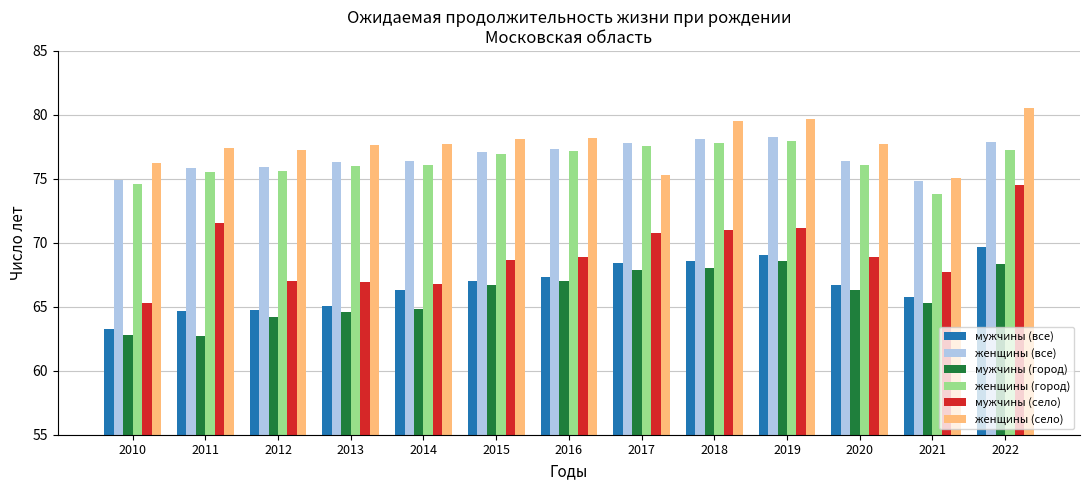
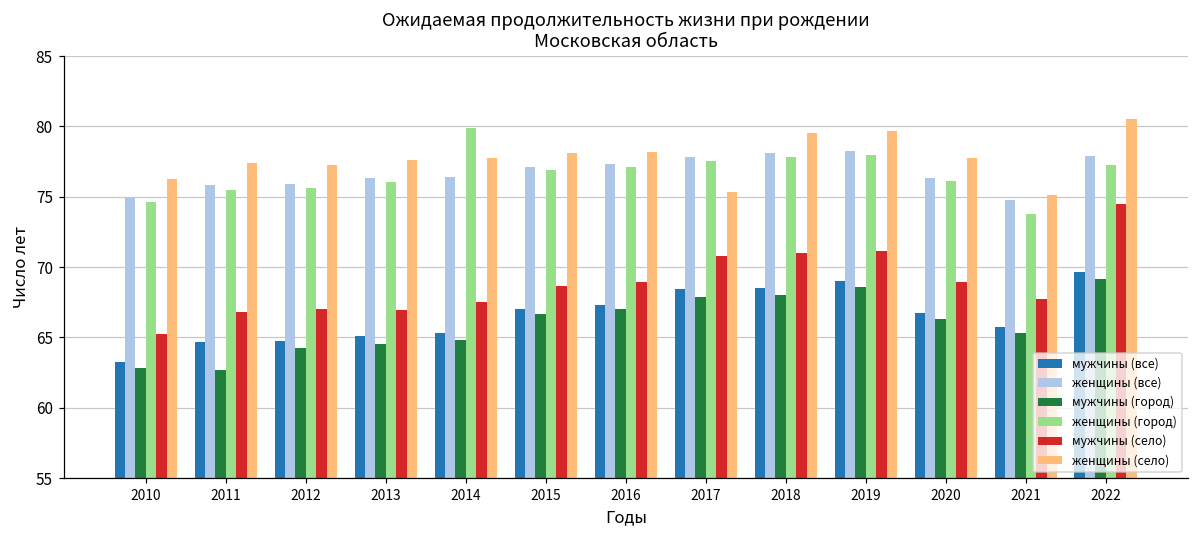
мужчины (село), 2011: 71.6 -> 66.8
мужчины (все), 2014: 66.3 -> 65.3
женщины (город), 2014: 76.1 -> 79.9
мужчины (село), 2014: 66.8 -> 67.5
мужчины (город), 2022: 68.4 -> 69.2
